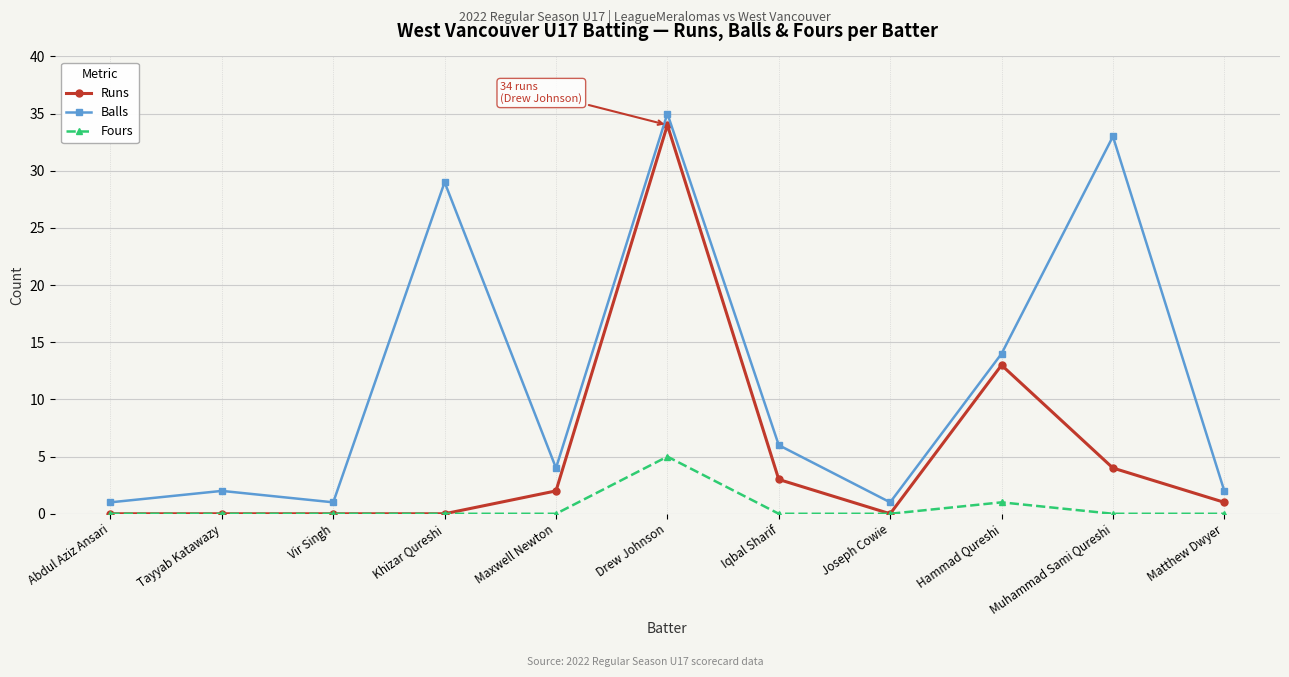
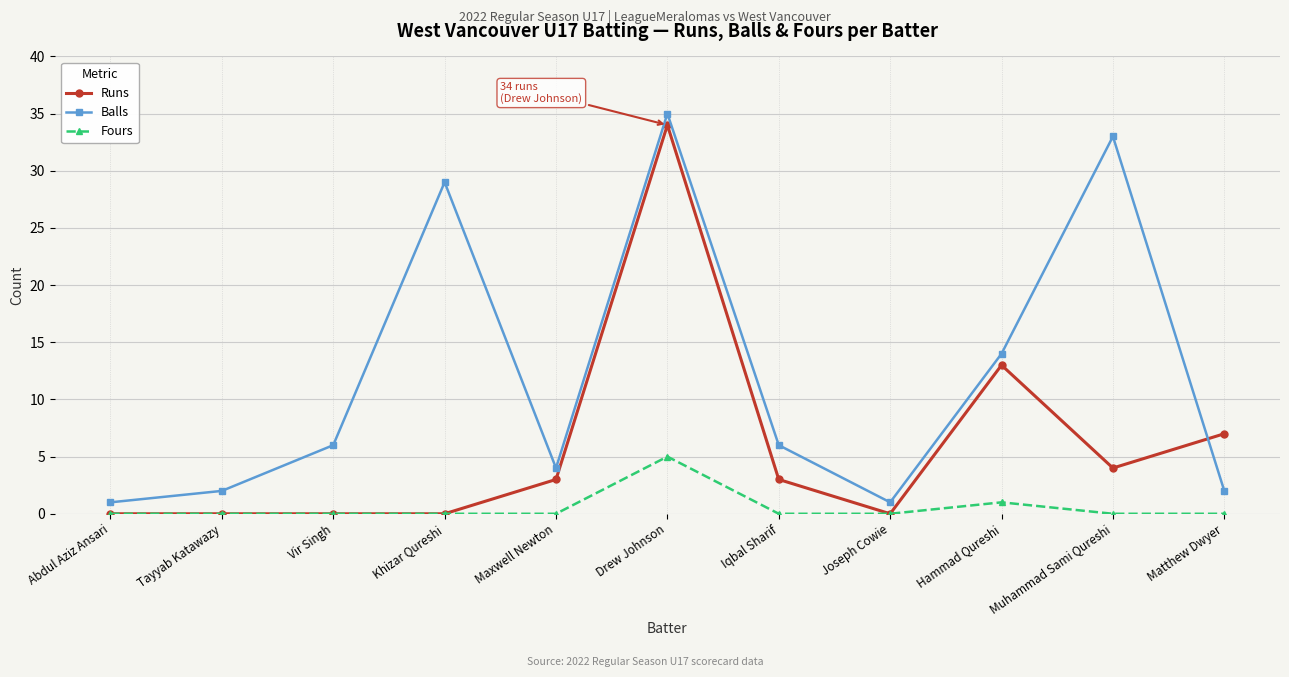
Balls, Vir Singh: 1 -> 6
Runs, Maxwell Newton: 2 -> 3
Runs, Matthew Dwyer: 1 -> 7
